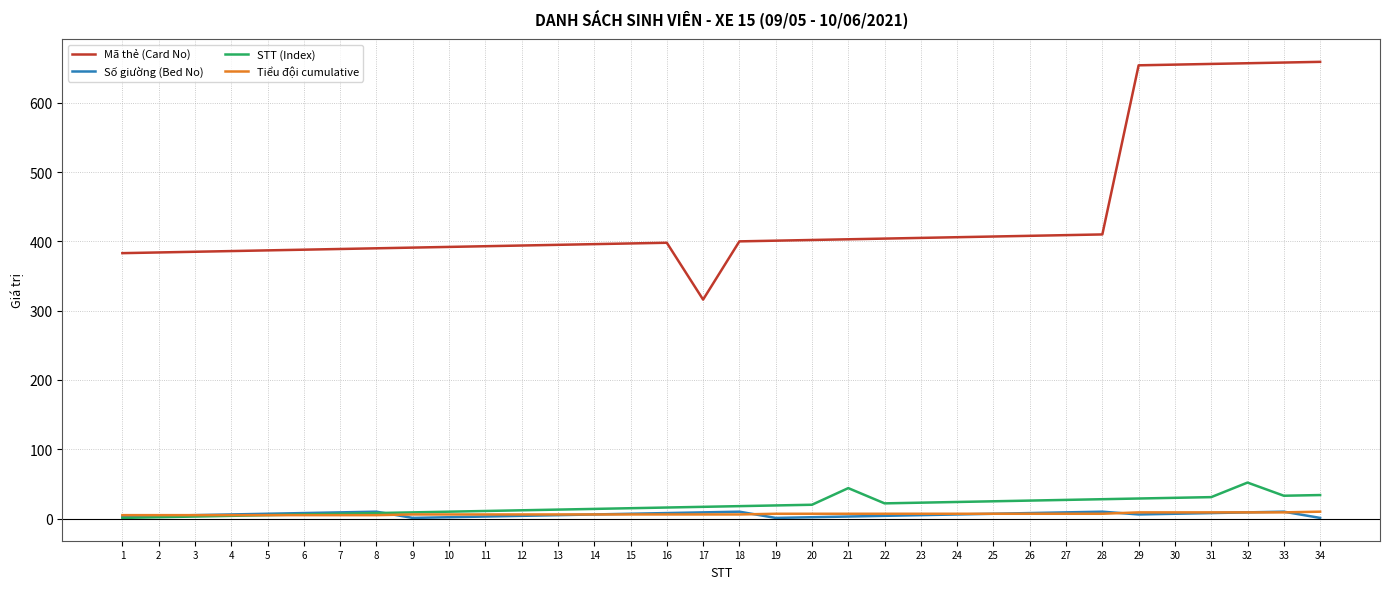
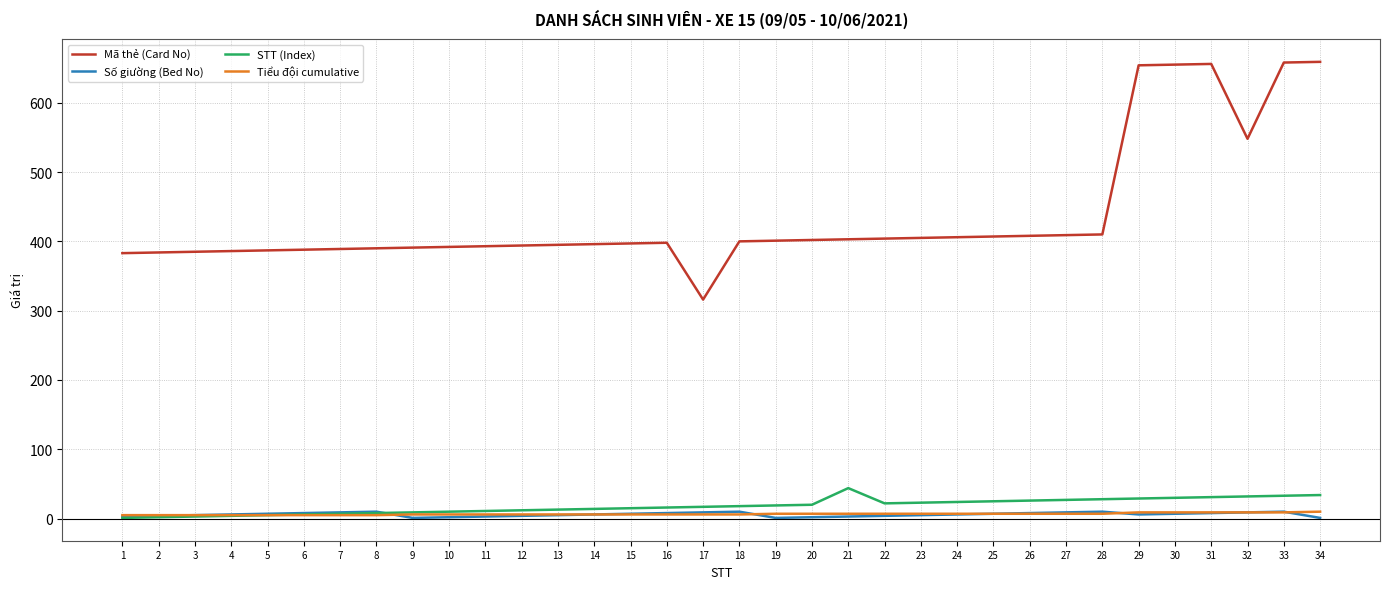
Mã thẻ (Card No), 32: 660 -> 550
STT (Index), 32: 50 -> 30
